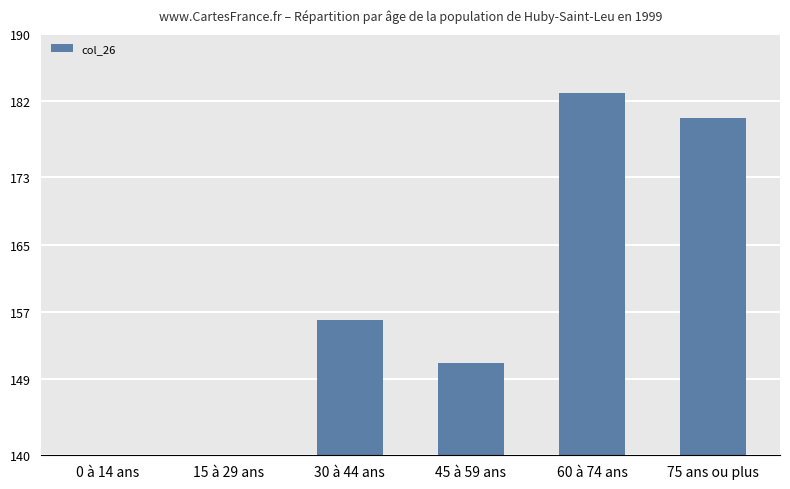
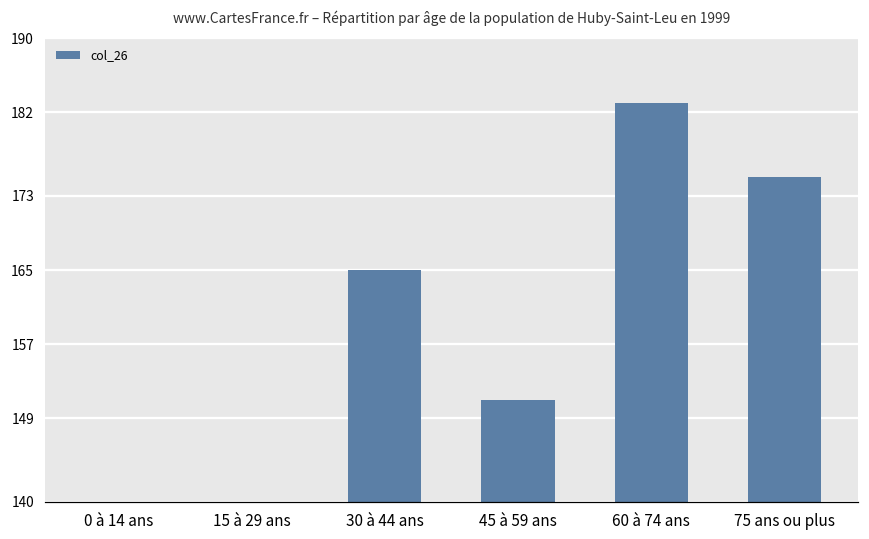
30 à 44 ans: 156 -> 165
75 ans ou plus: 180 -> 175
